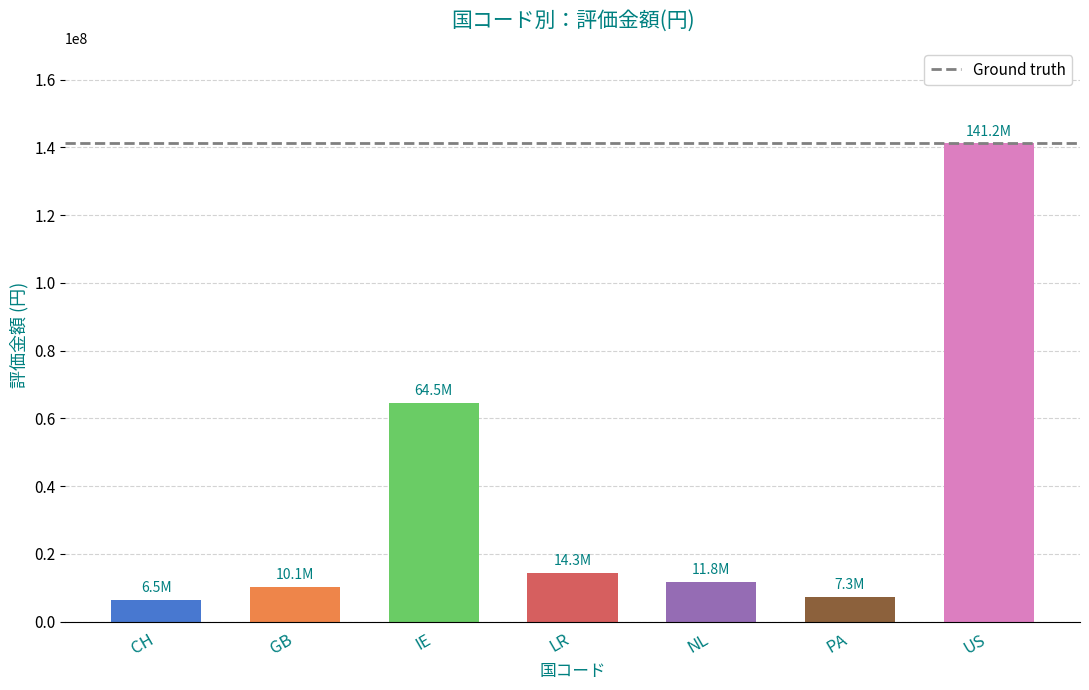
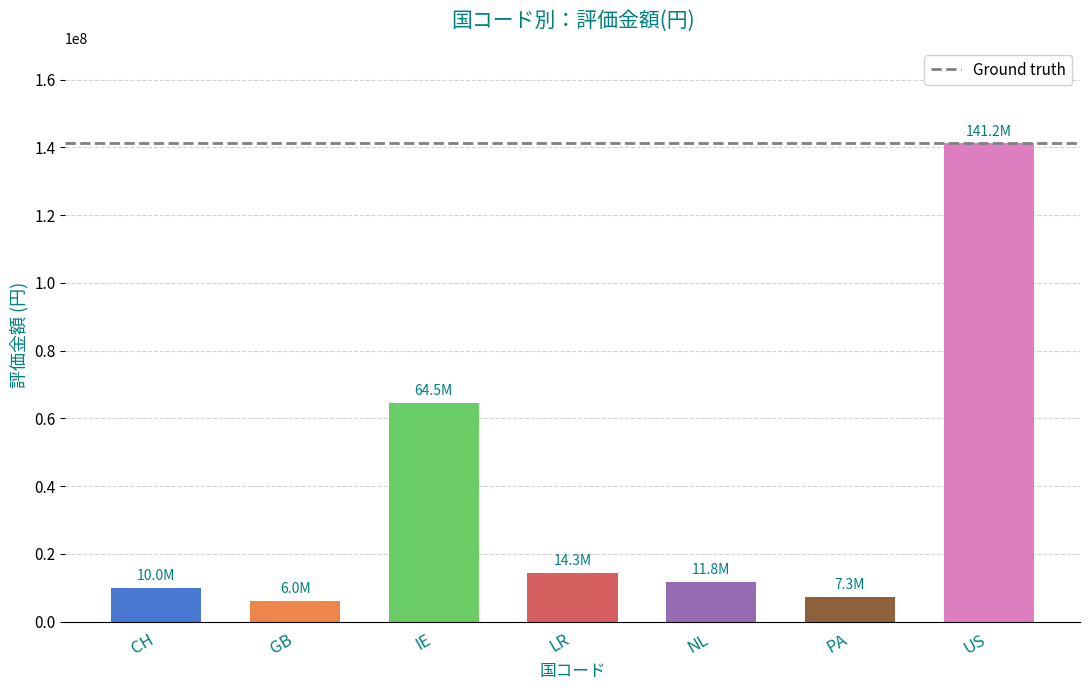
CH: 6.5M -> 10.0M
GB: 10.1M -> 6.0M
